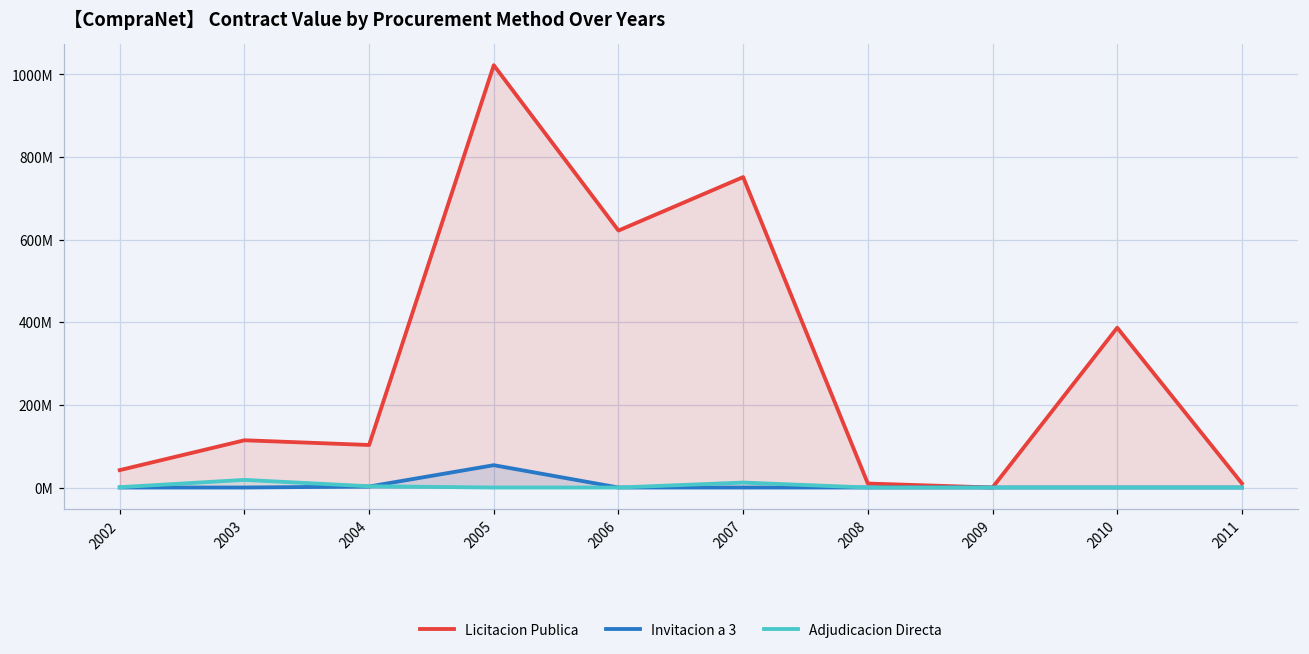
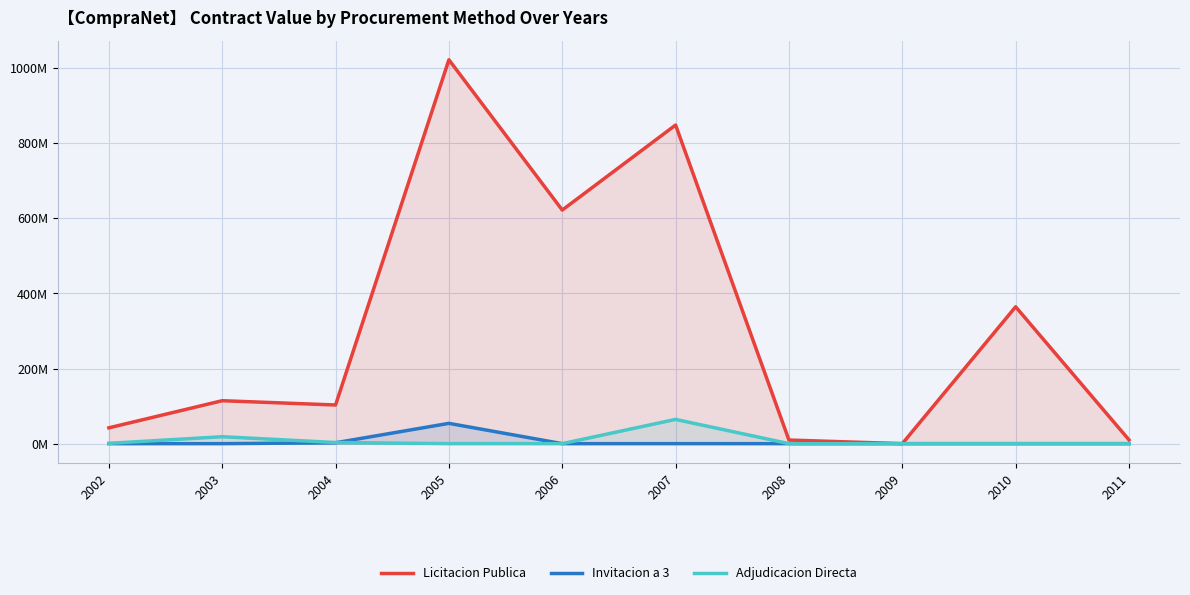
Licitacion Publica, 2007: 750000000 -> 850000000
Adjudicacion Directa, 2007: 10000000 -> 60000000
Licitacion Publica, 2010: 390000000 -> 360000000
